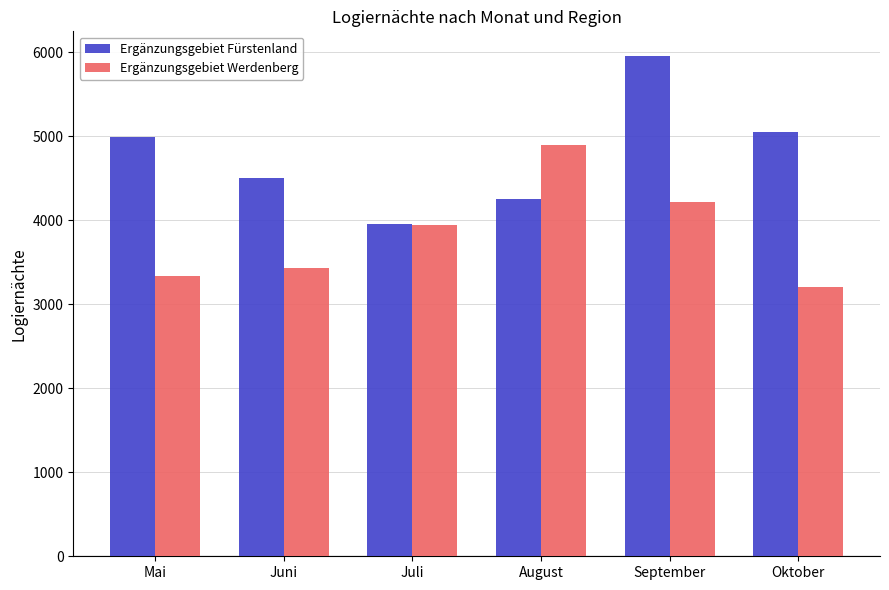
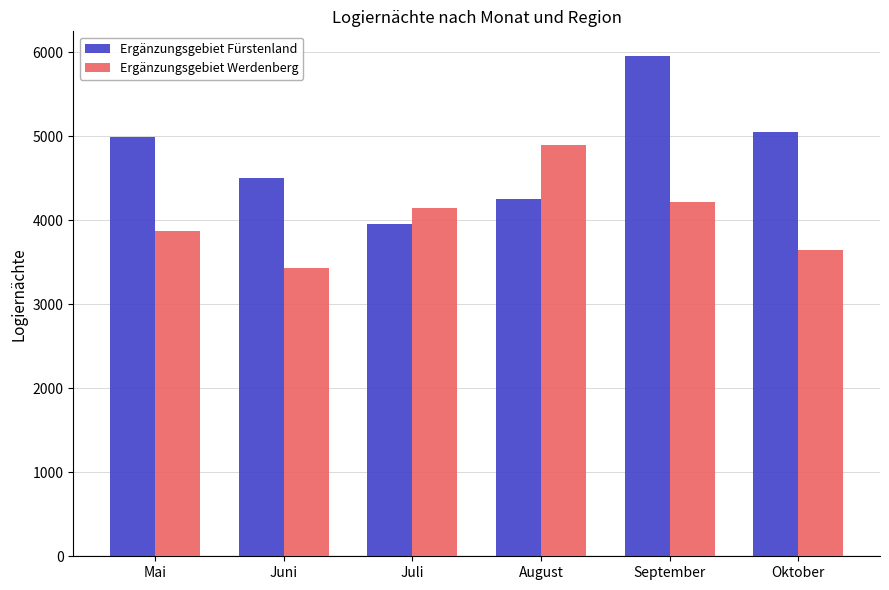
Ergänzungsgebiet Werdenberg, Mai: 3300 -> 3900
Ergänzungsgebiet Werdenberg, Juli: 3900 -> 4100
Ergänzungsgebiet Werdenberg, Oktober: 3200 -> 3600
